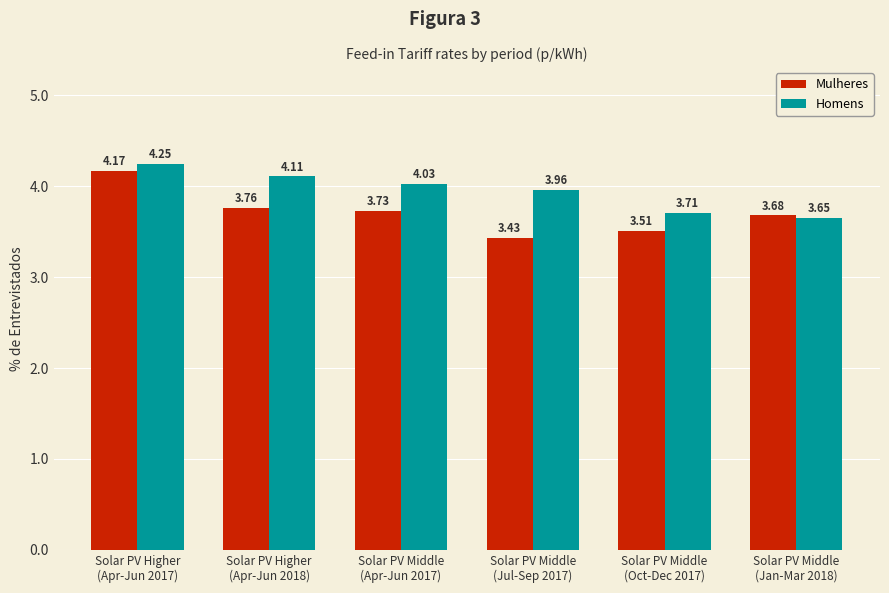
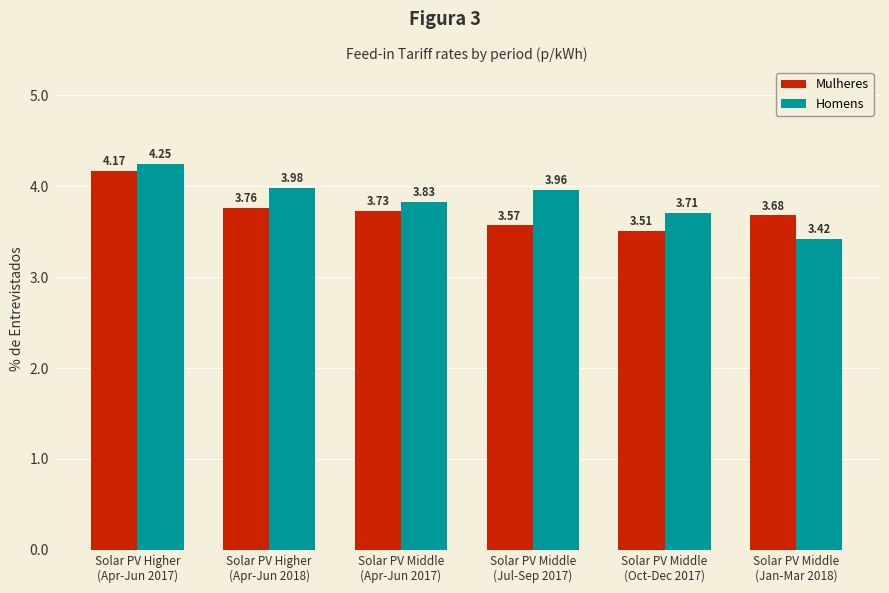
Homens, Solar PV Higher (Apr-Jun 2018): 4.11 -> 3.98
Homens, Solar PV Middle (Apr-Jun 2017): 4.03 -> 3.83
Mulheres, Solar PV Middle (Jul-Sep 2017): 3.43 -> 3.57
Homens, Solar PV Middle (Jan-Mar 2018): 3.65 -> 3.42
